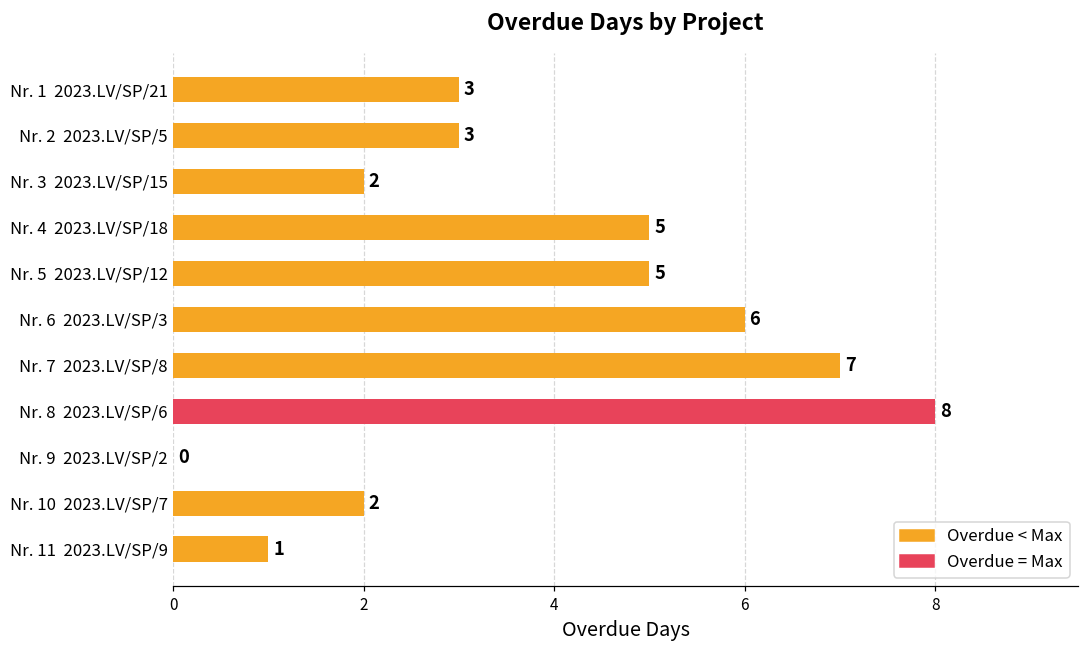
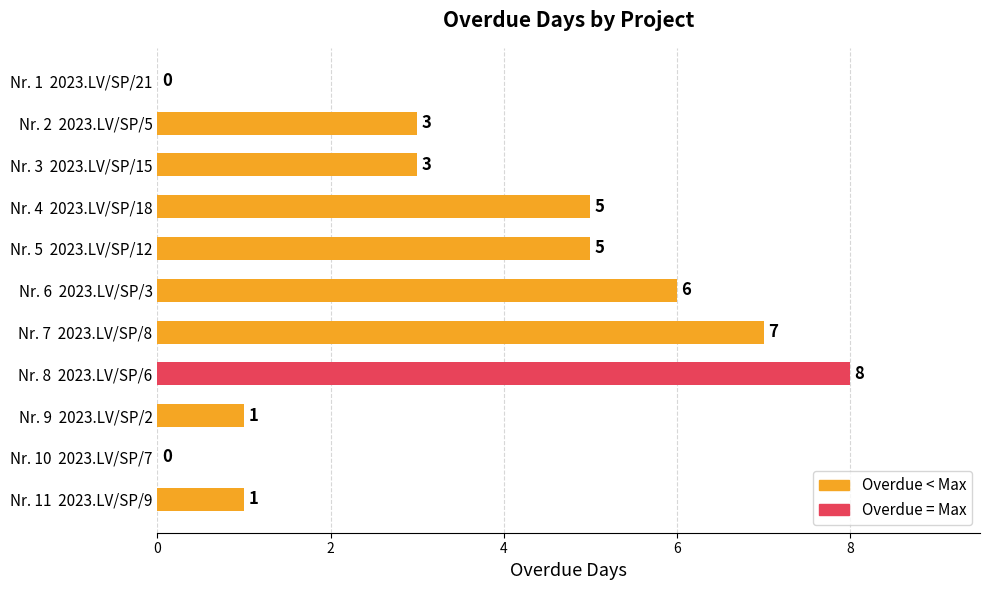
Nr. 1 2023.LV/SP/21: 3 -> 0
Nr. 3 2023.LV/SP/15: 2 -> 3
Nr. 9 2023.LV/SP/2: 0 -> 1
Nr. 10 2023.LV/SP/7: 2 -> 0
